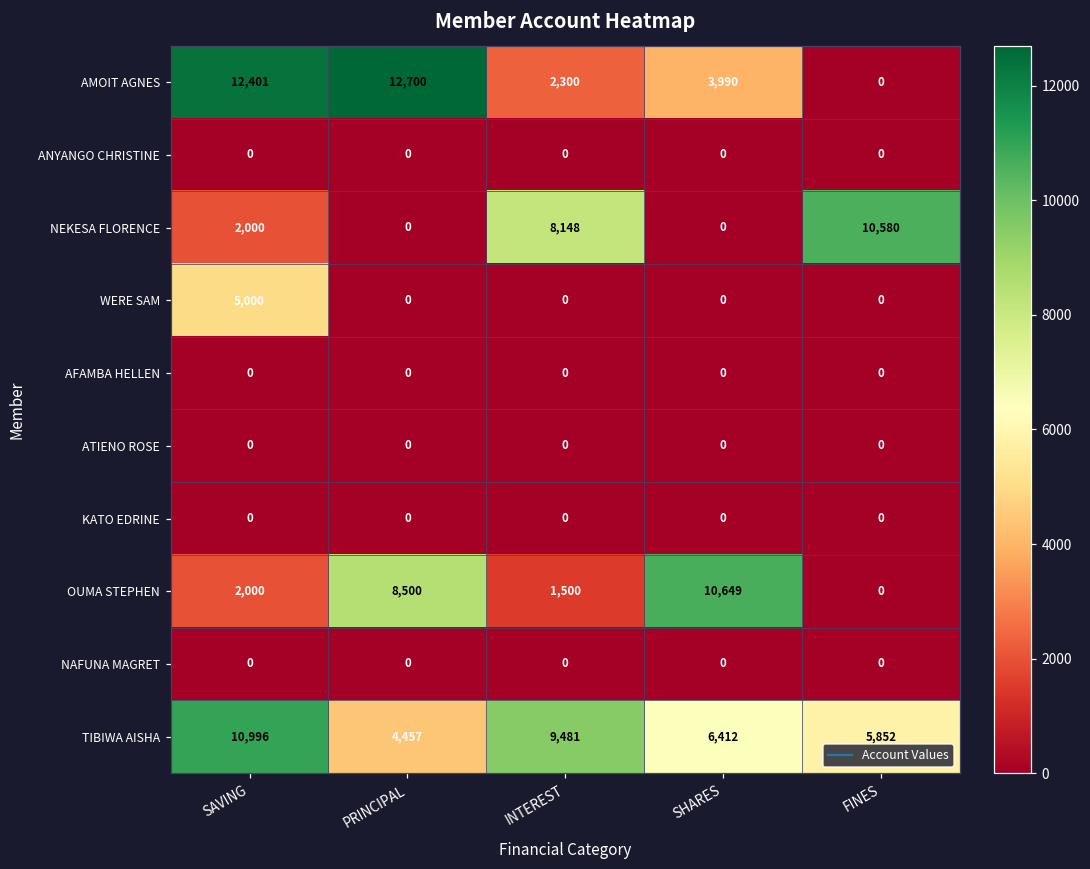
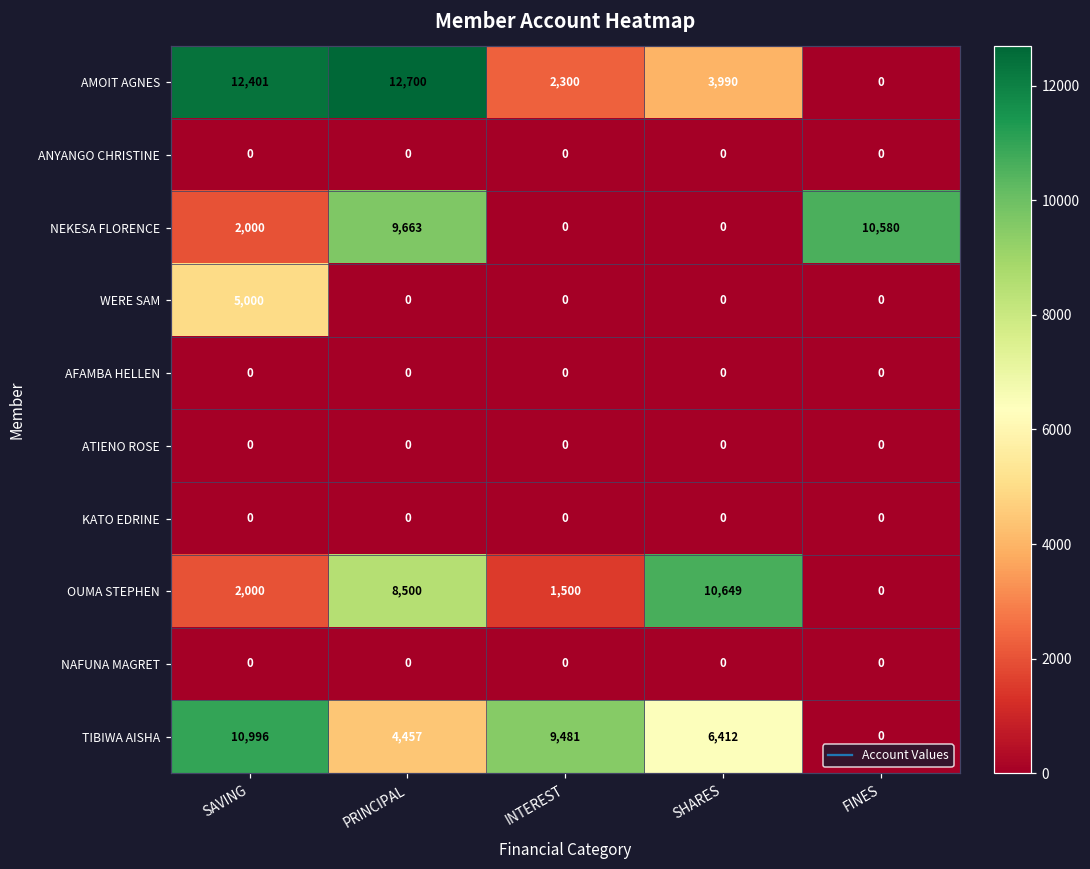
NEKESA FLORENCE, PRINCIPAL: 0 -> 9,663
NEKESA FLORENCE, INTEREST: 8,148 -> 0
TIBIWA AISHA, FINES: 5,852 -> 0
